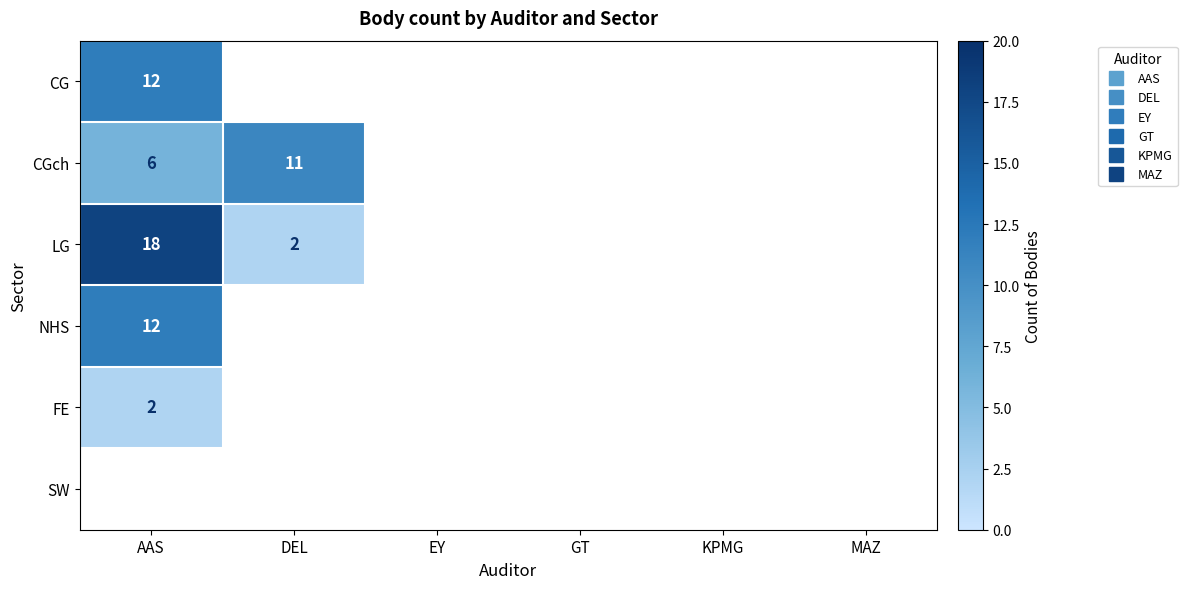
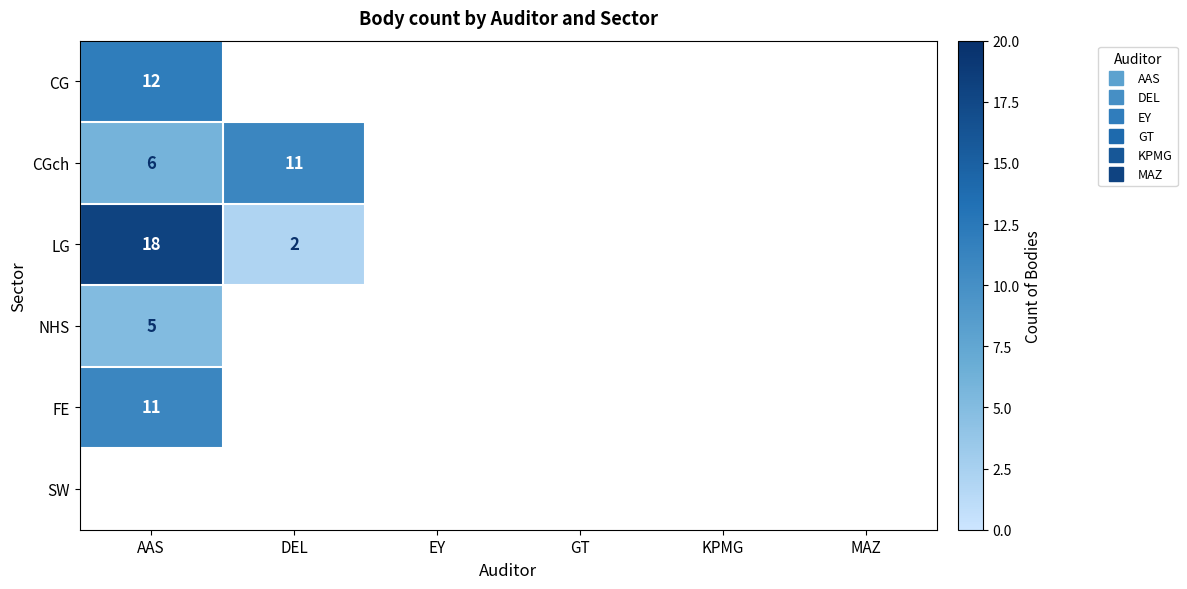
NHS, AAS: 12 -> 5
FE, AAS: 2 -> 11
